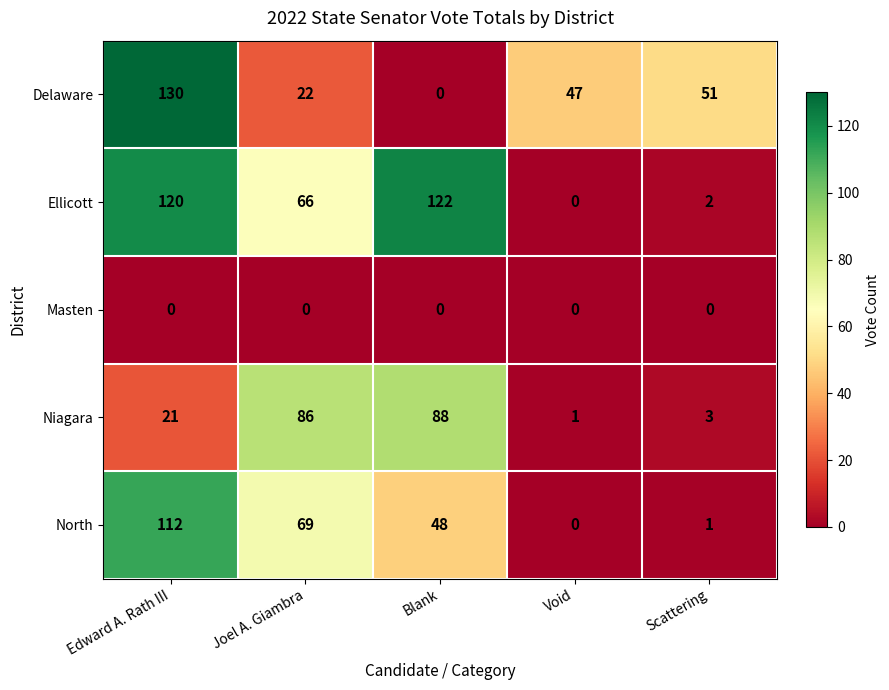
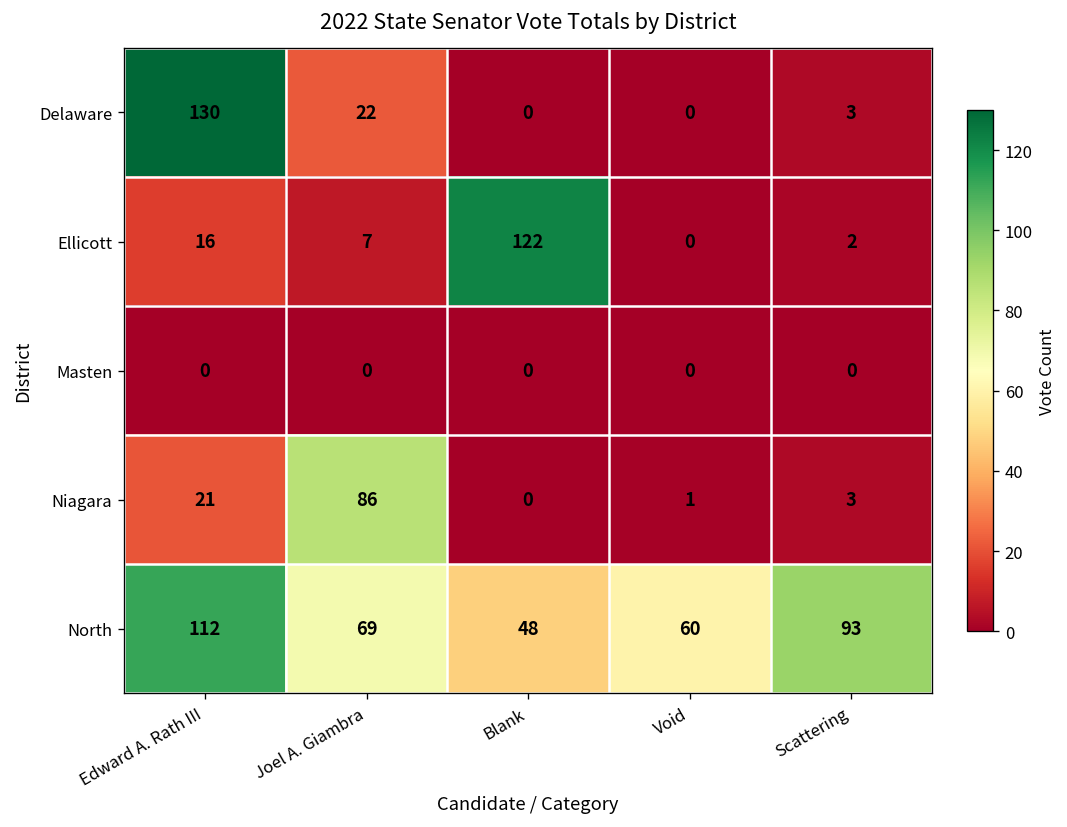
Delaware, Void: 47 -> 0
Delaware, Scattering: 51 -> 3
Ellicott, Edward A. Rath III: 120 -> 16
Ellicott, Joel A. Giambra: 66 -> 7
Niagara, Blank: 88 -> 0
North, Void: 0 -> 60
North, Scattering: 1 -> 93
